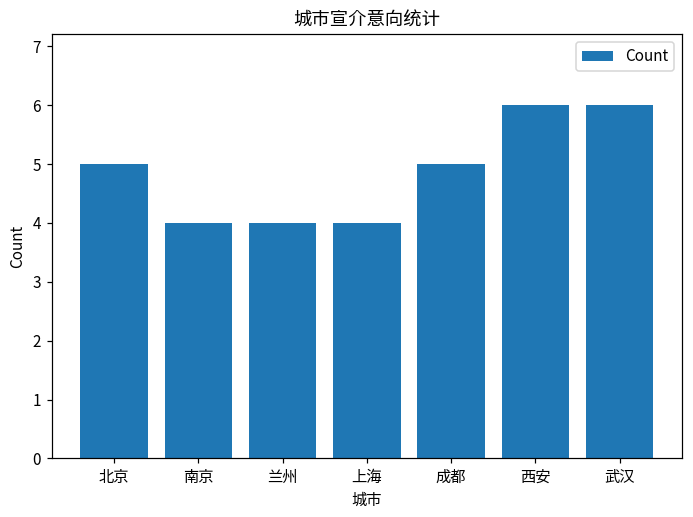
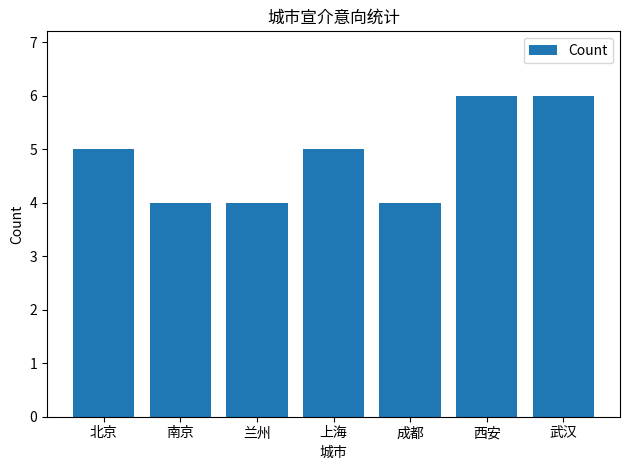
上海: 4 -> 5
成都: 5 -> 4
